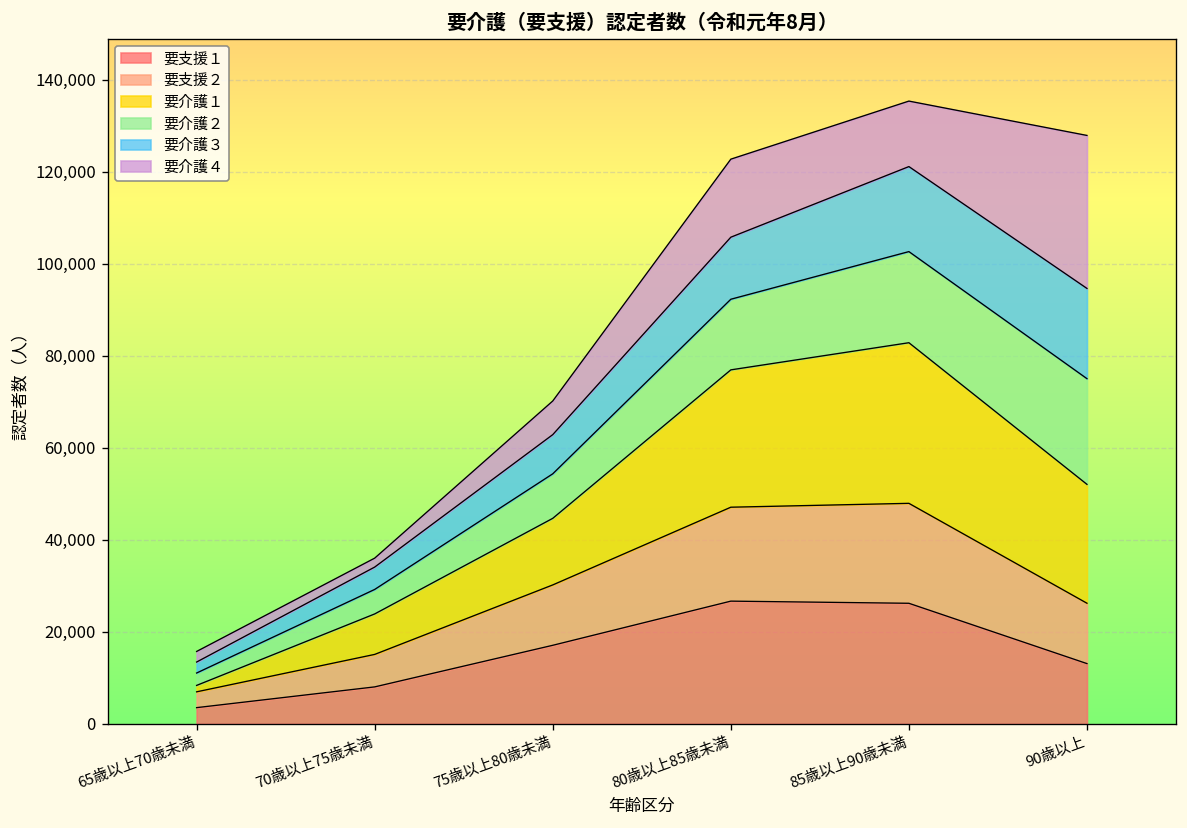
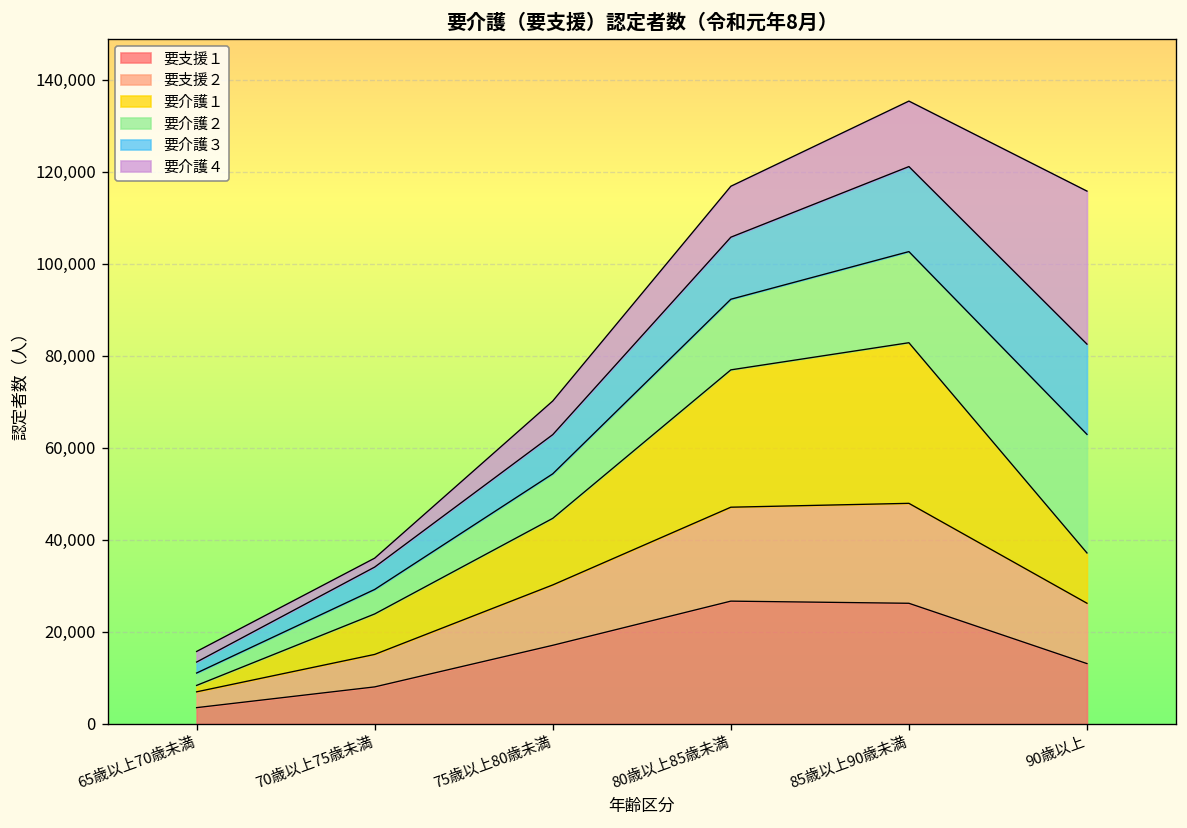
要介護４, 80歳以上85歳未満: 17,000 -> 11,000
要介護１, 90歳以上: 26,000 -> 11,000
要介護２, 90歳以上: 23,000 -> 26,000
